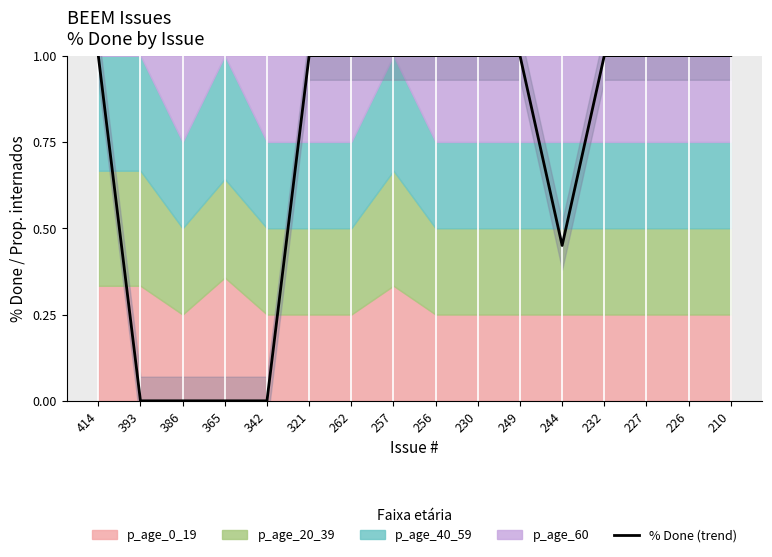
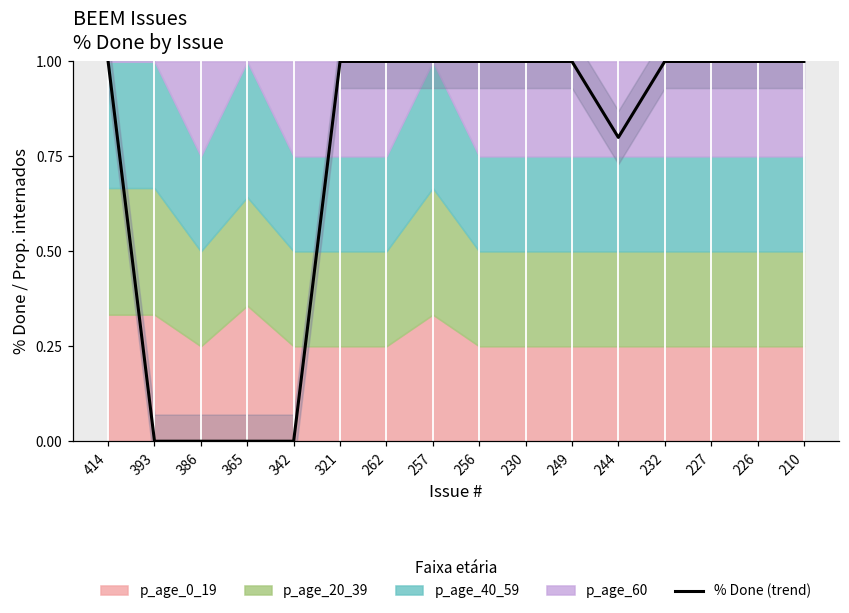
% Done (trend), 244: 0.45 -> 0.80
